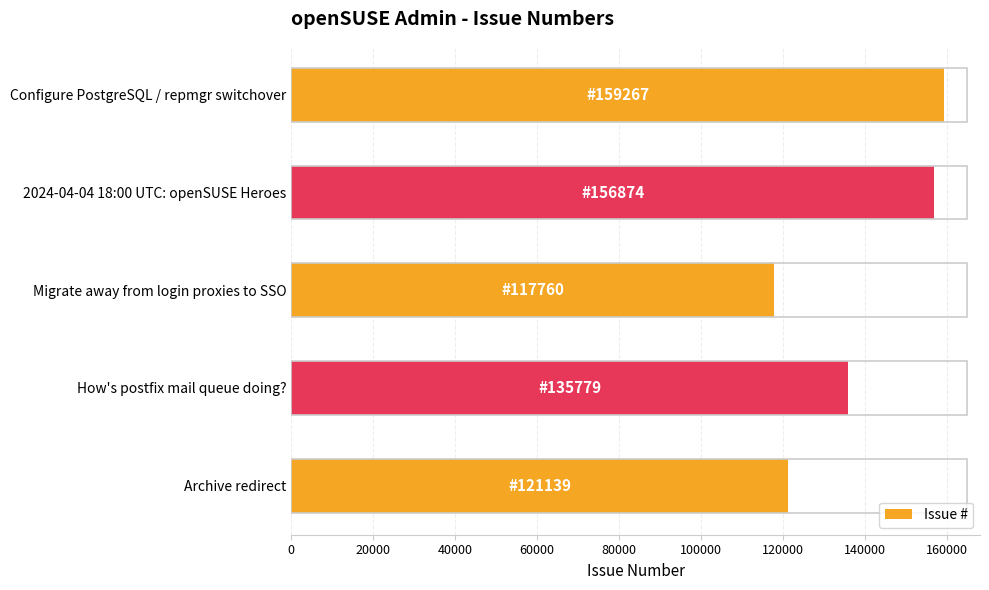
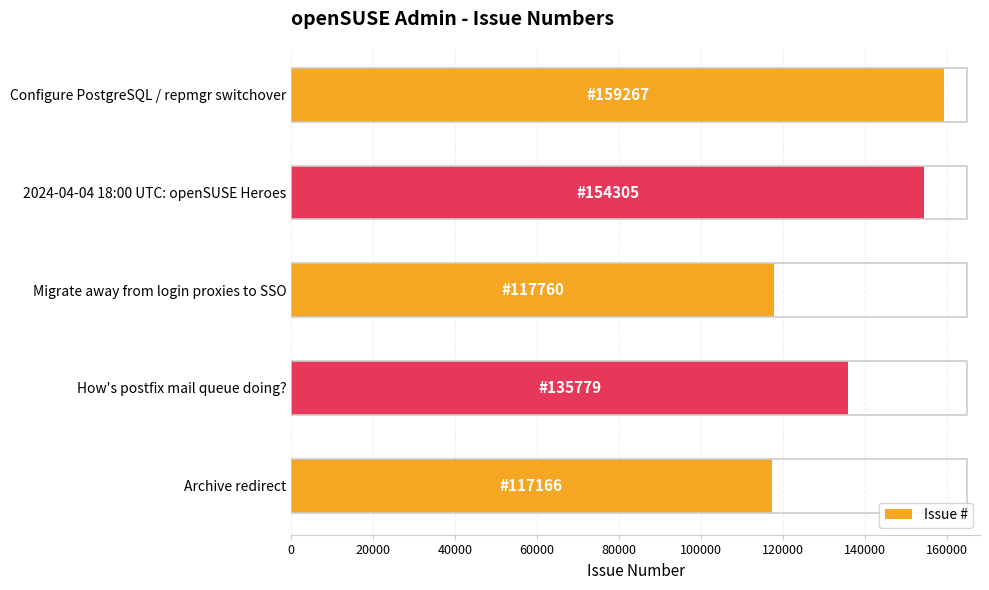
2024-04-04 18:00 UTC: openSUSE Heroes: 156874 -> 154305
Archive redirect: 121139 -> 117166
